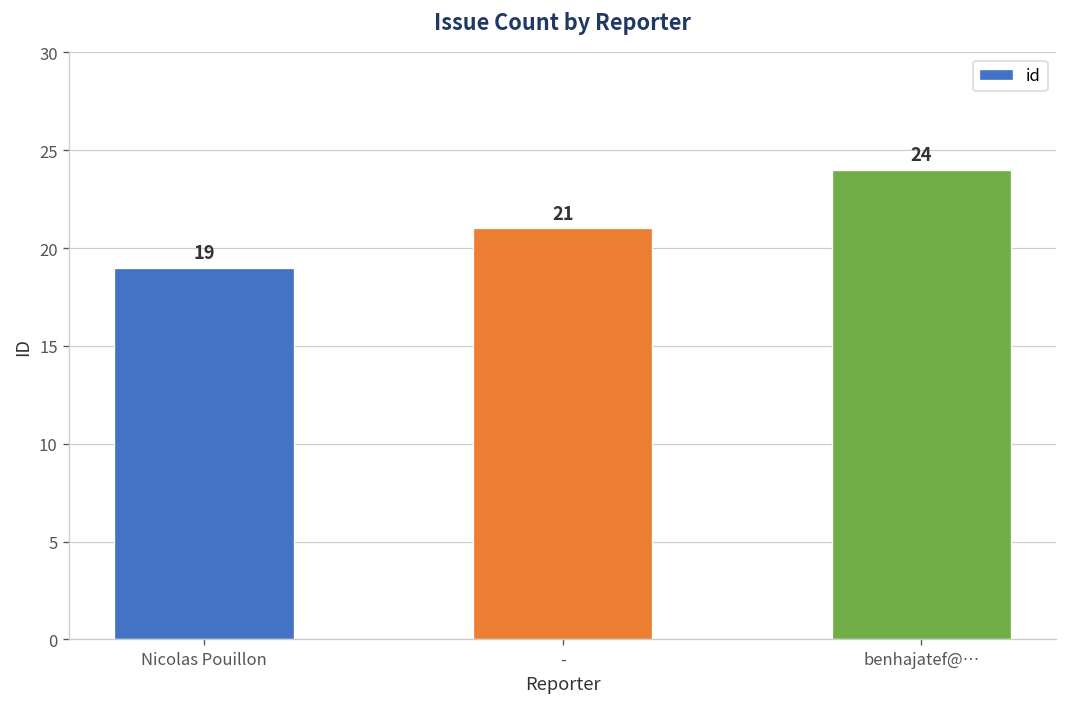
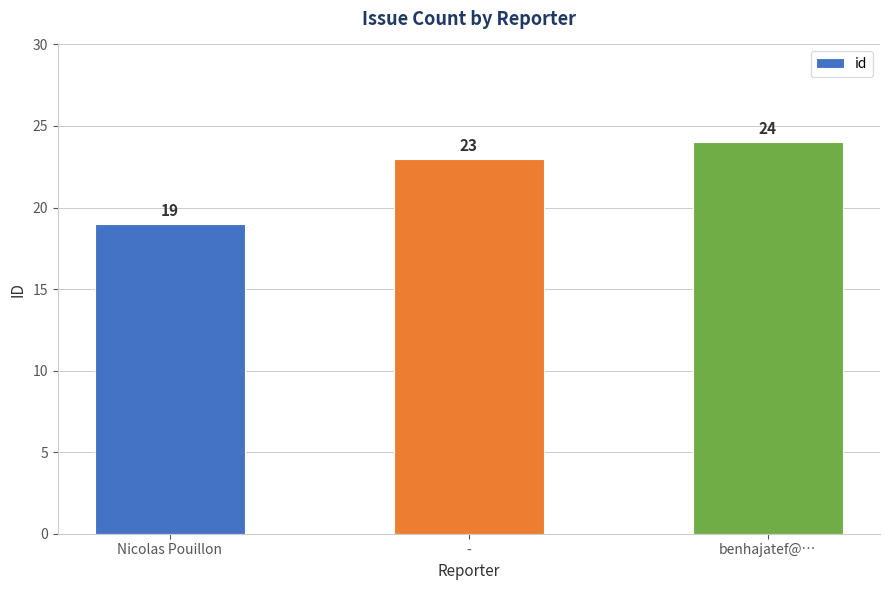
-: 21 -> 23
